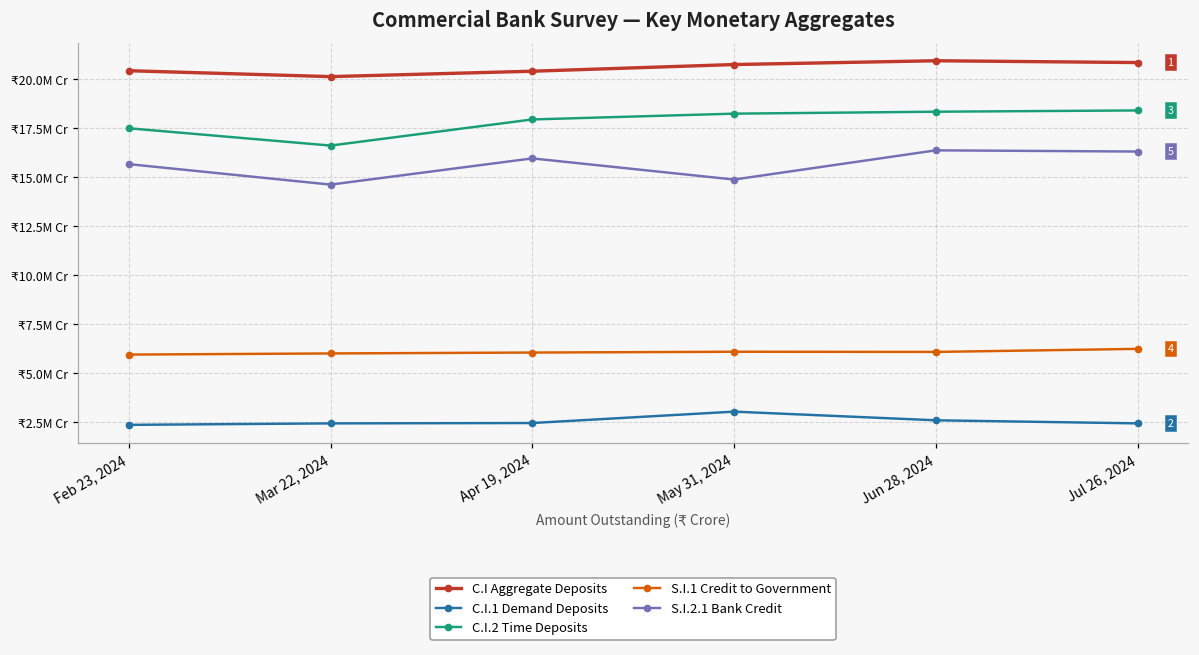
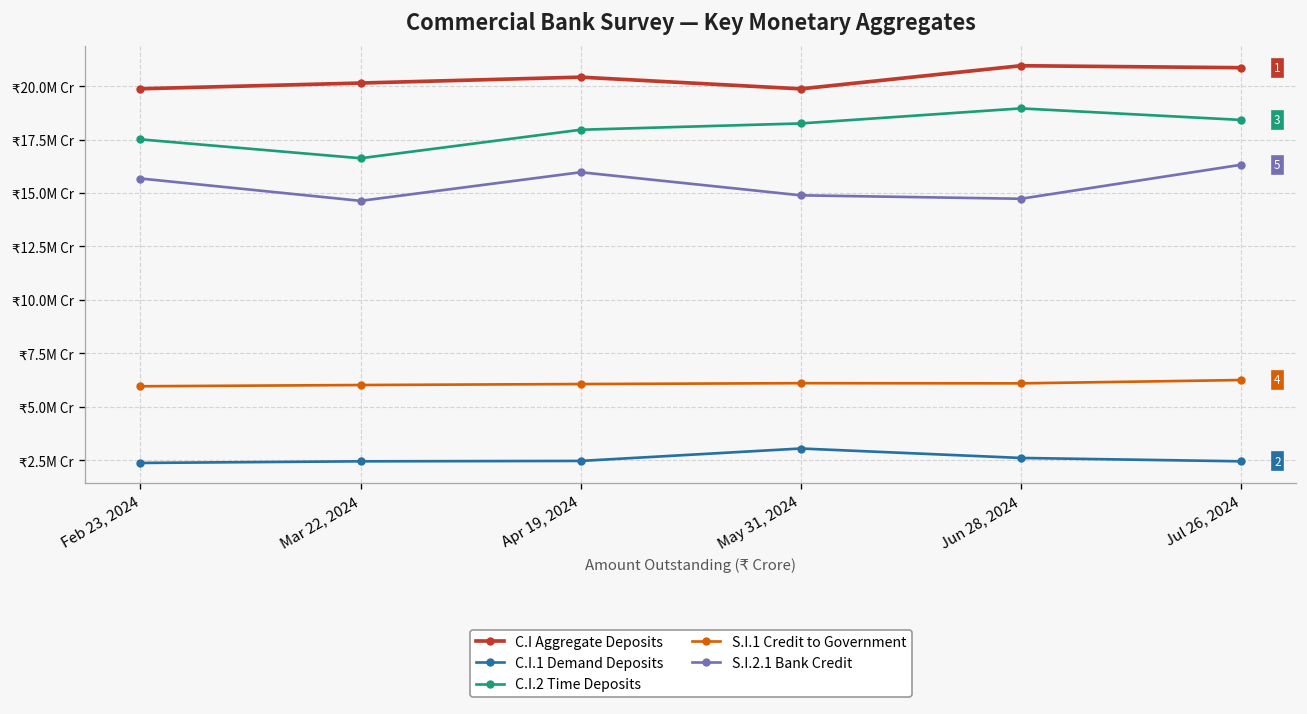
C.I Aggregate Deposits, Feb 23, 2024: ₹20.4M Cr -> ₹19.9M Cr
C.I Aggregate Deposits, May 31, 2024: ₹20.8M Cr -> ₹19.9M Cr
C.I.2 Time Deposits, Jun 28, 2024: ₹18.4M Cr -> ₹19.0M Cr
S.I.2.1 Bank Credit, Jun 28, 2024: ₹16.4M Cr -> ₹14.7M Cr
